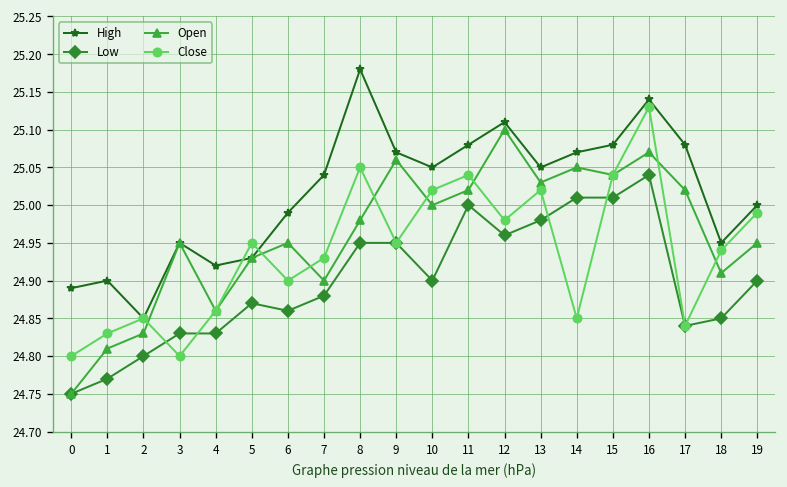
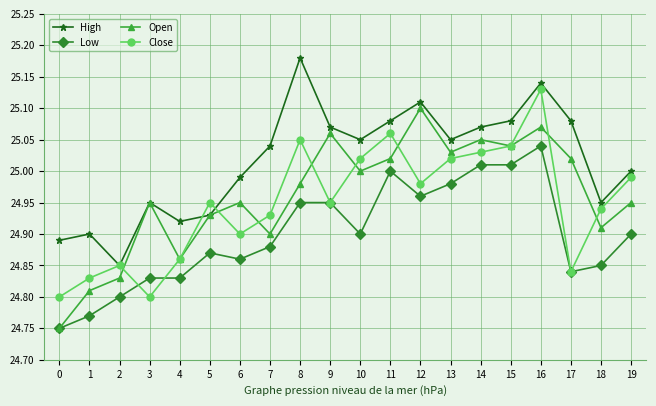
Close, 11: 25.04 -> 25.06
Close, 14: 24.85 -> 25.03
